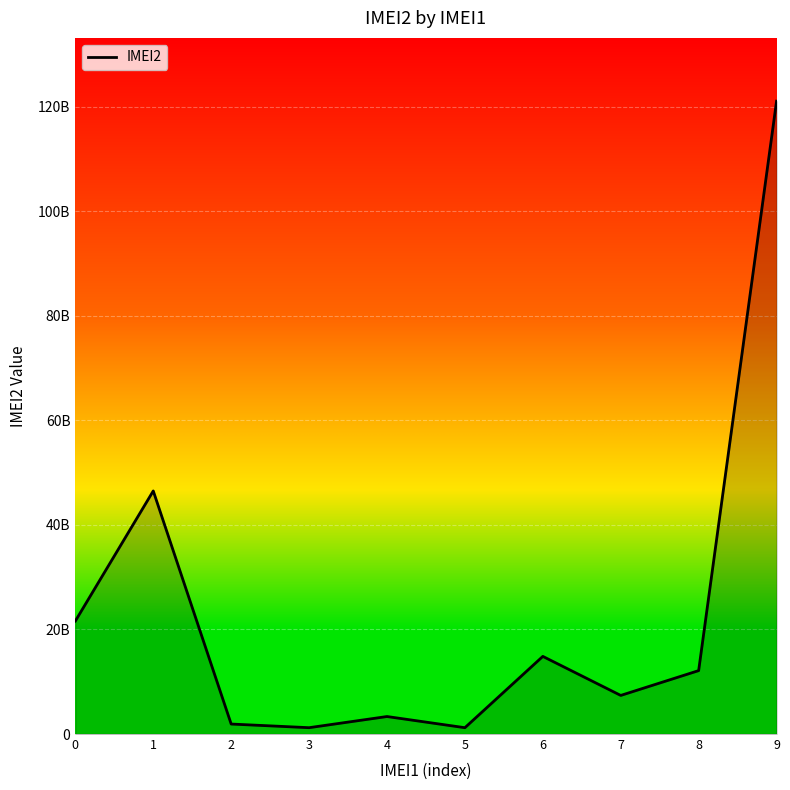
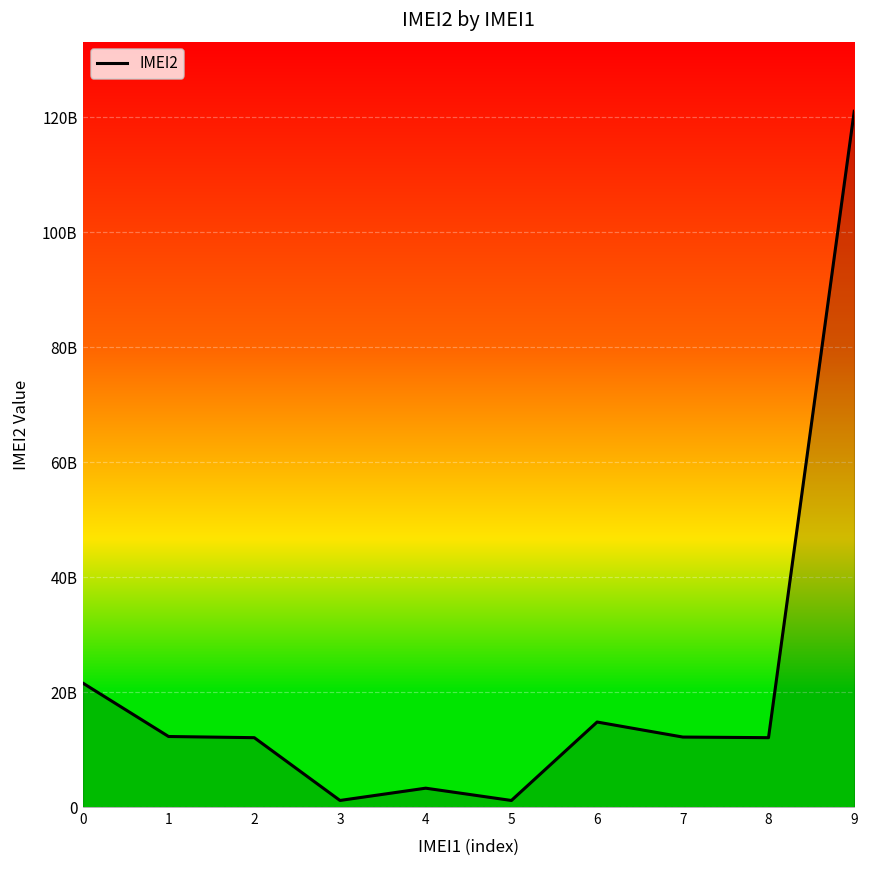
1: 46000000000 -> 12000000000
2: 2000000000 -> 12000000000
7: 7000000000 -> 12000000000
